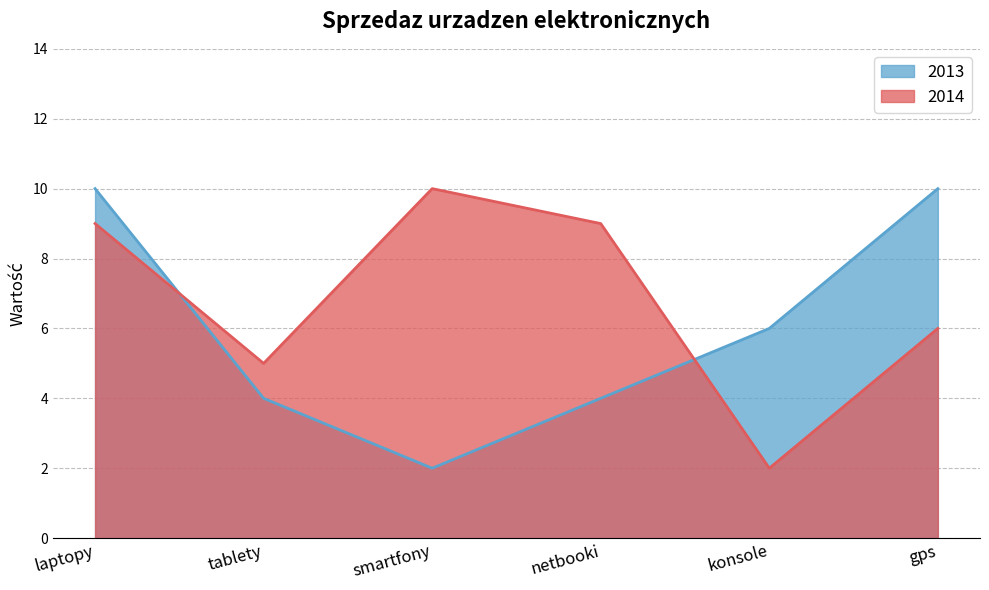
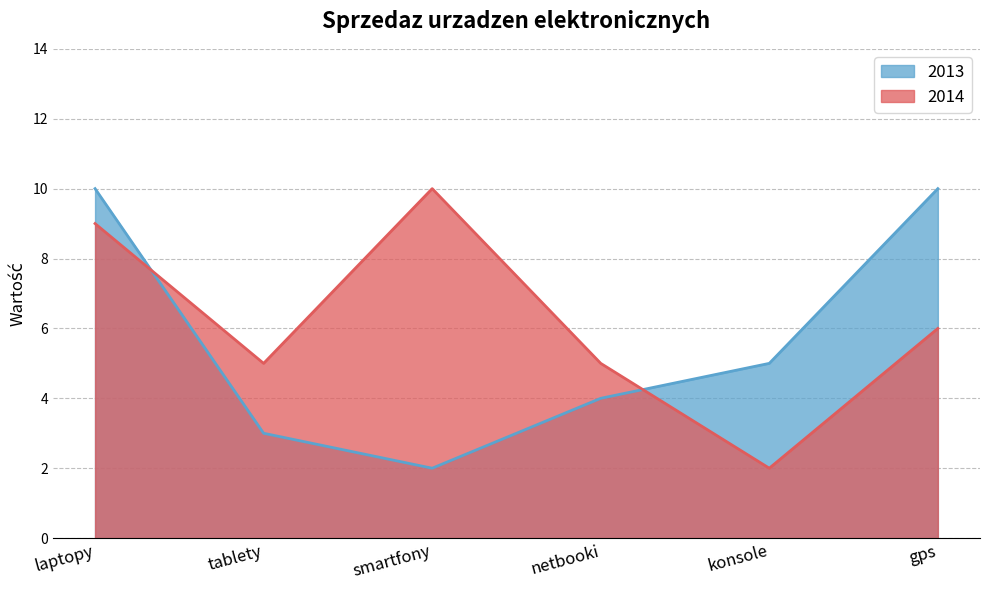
2013, tablety: 4 -> 3
2014, netbooki: 9 -> 5
2013, konsole: 6 -> 5
